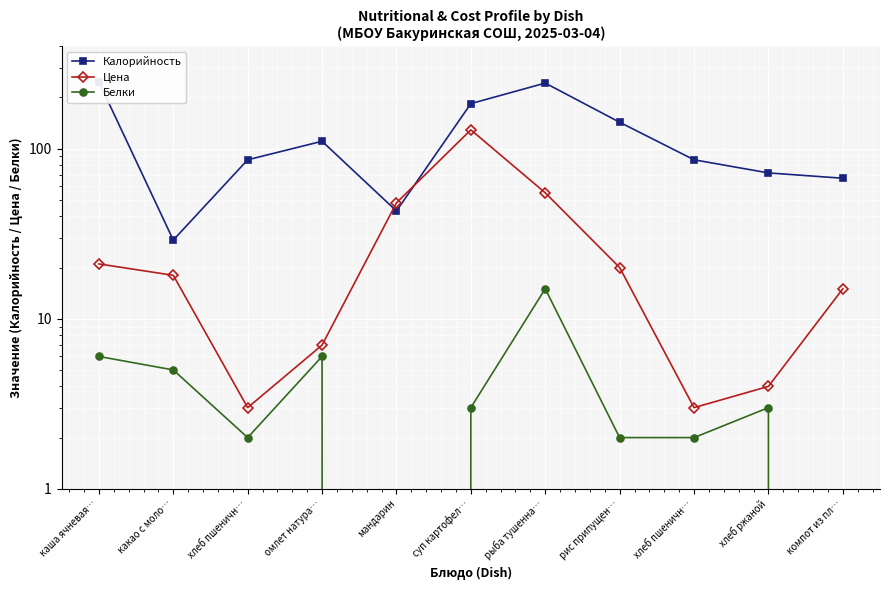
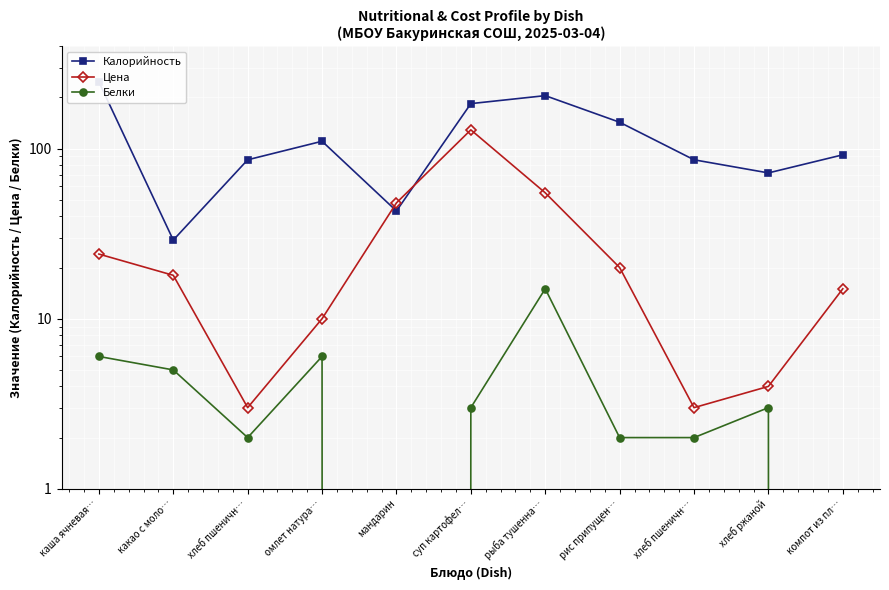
Цена, каша ячневая…: 21 -> 24
Цена, омлет натура…: 7 -> 10
Калорийность, рыба тушенна…: 240 -> 210
Калорийность, компот из пл…: 67 -> 90
